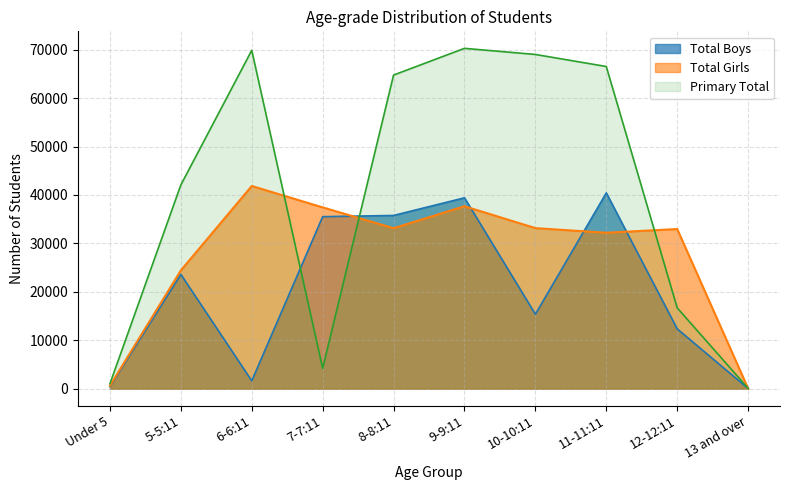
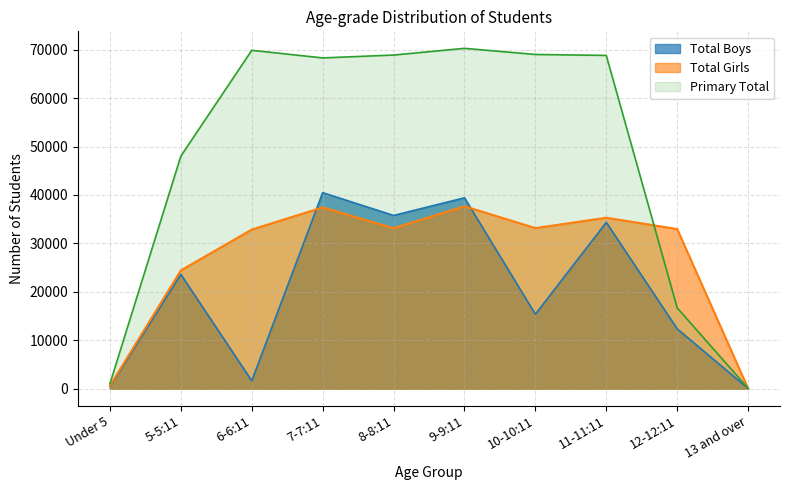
Primary Total, 5-5:11: 42000 -> 48000
Total Girls, 6-6:11: 42000 -> 33000
Total Boys, 7-7:11: 36000 -> 40000
Primary Total, 7-7:11: 4000 -> 68000
Primary Total, 8-8:11: 65000 -> 69000
Total Boys, 11-11:11: 40000 -> 34000
Total Girls, 11-11:11: 32000 -> 35000
Primary Total, 11-11:11: 67000 -> 69000
